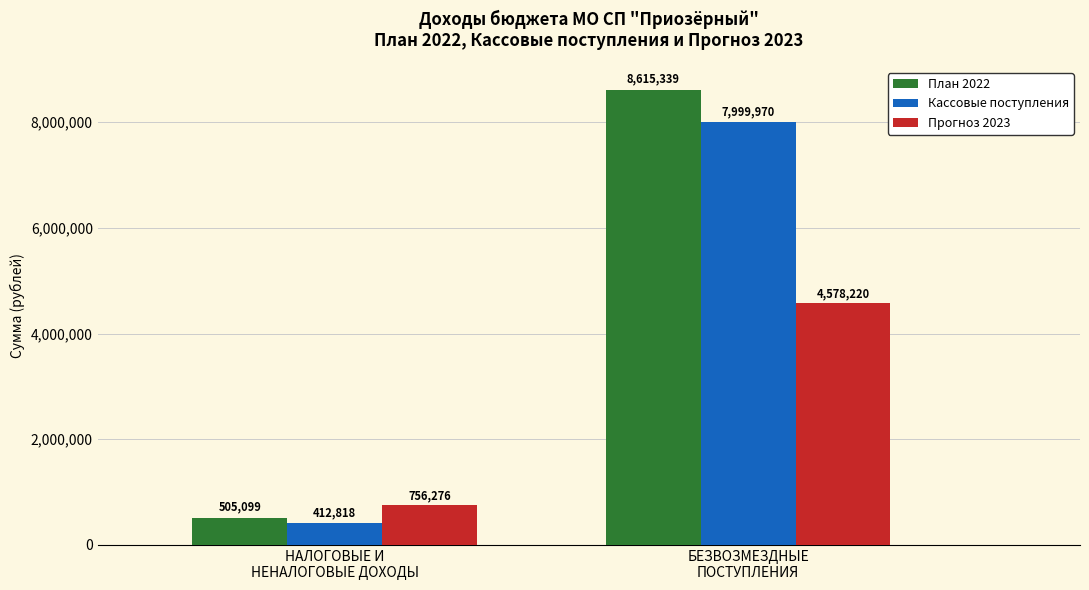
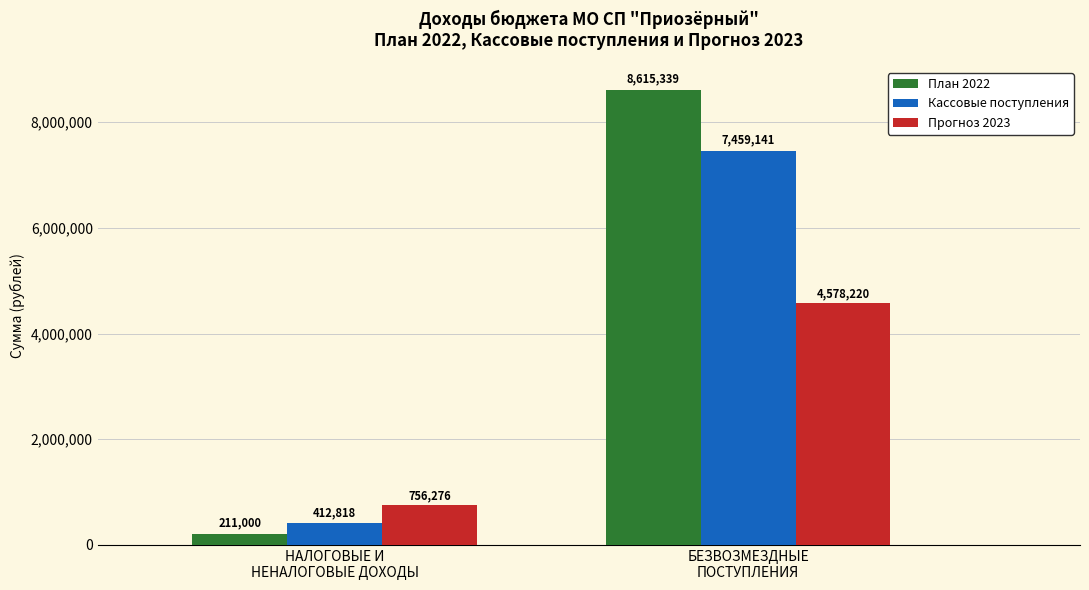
План 2022, НАЛОГОВЫЕ И НЕНАЛОГОВЫЕ ДОХОДЫ: 505,099 -> 211,000
Кассовые поступления, БЕЗВОЗМЕЗДНЫЕ ПОСТУПЛЕНИЯ: 7,999,970 -> 7,459,141
